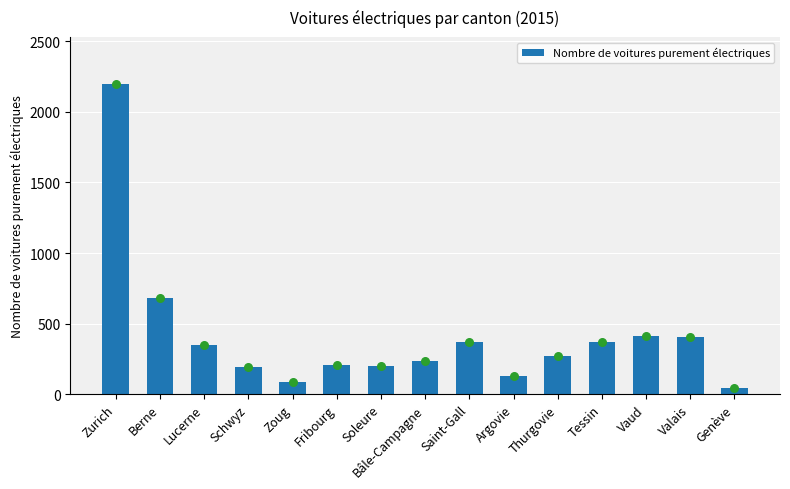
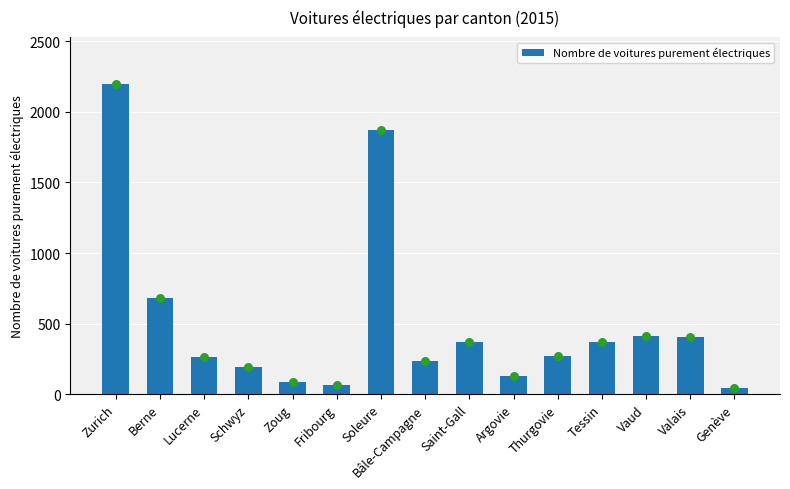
Nombre de voitures purement électriques, Lucerne: 350 -> 260
Nombre de voitures purement électriques, Fribourg: 210 -> 60
Nombre de voitures purement électriques, Soleure: 200 -> 1870
